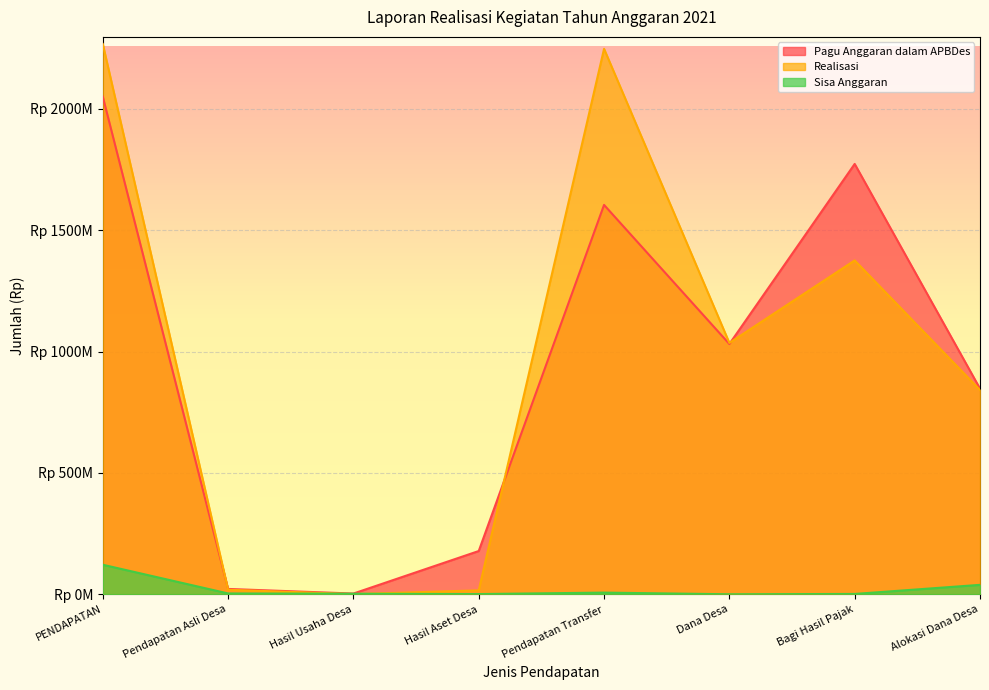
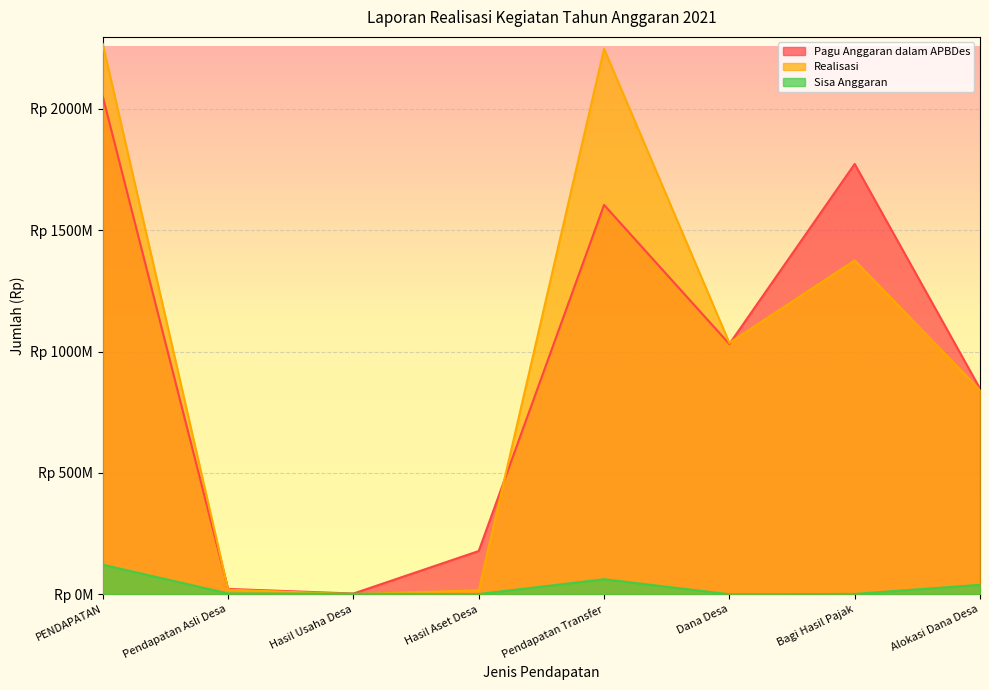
Sisa Anggaran, Pendapatan Transfer: Rp 10000000 -> Rp 60000000
